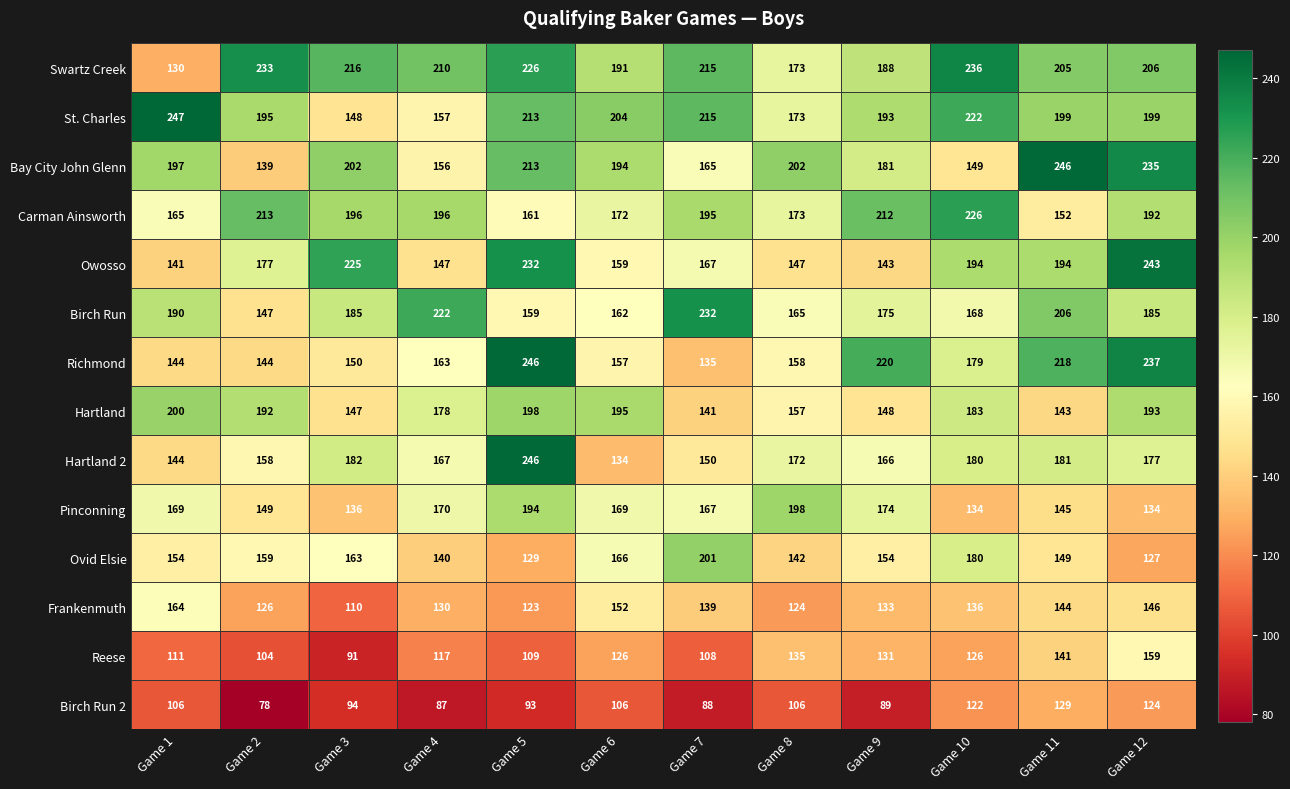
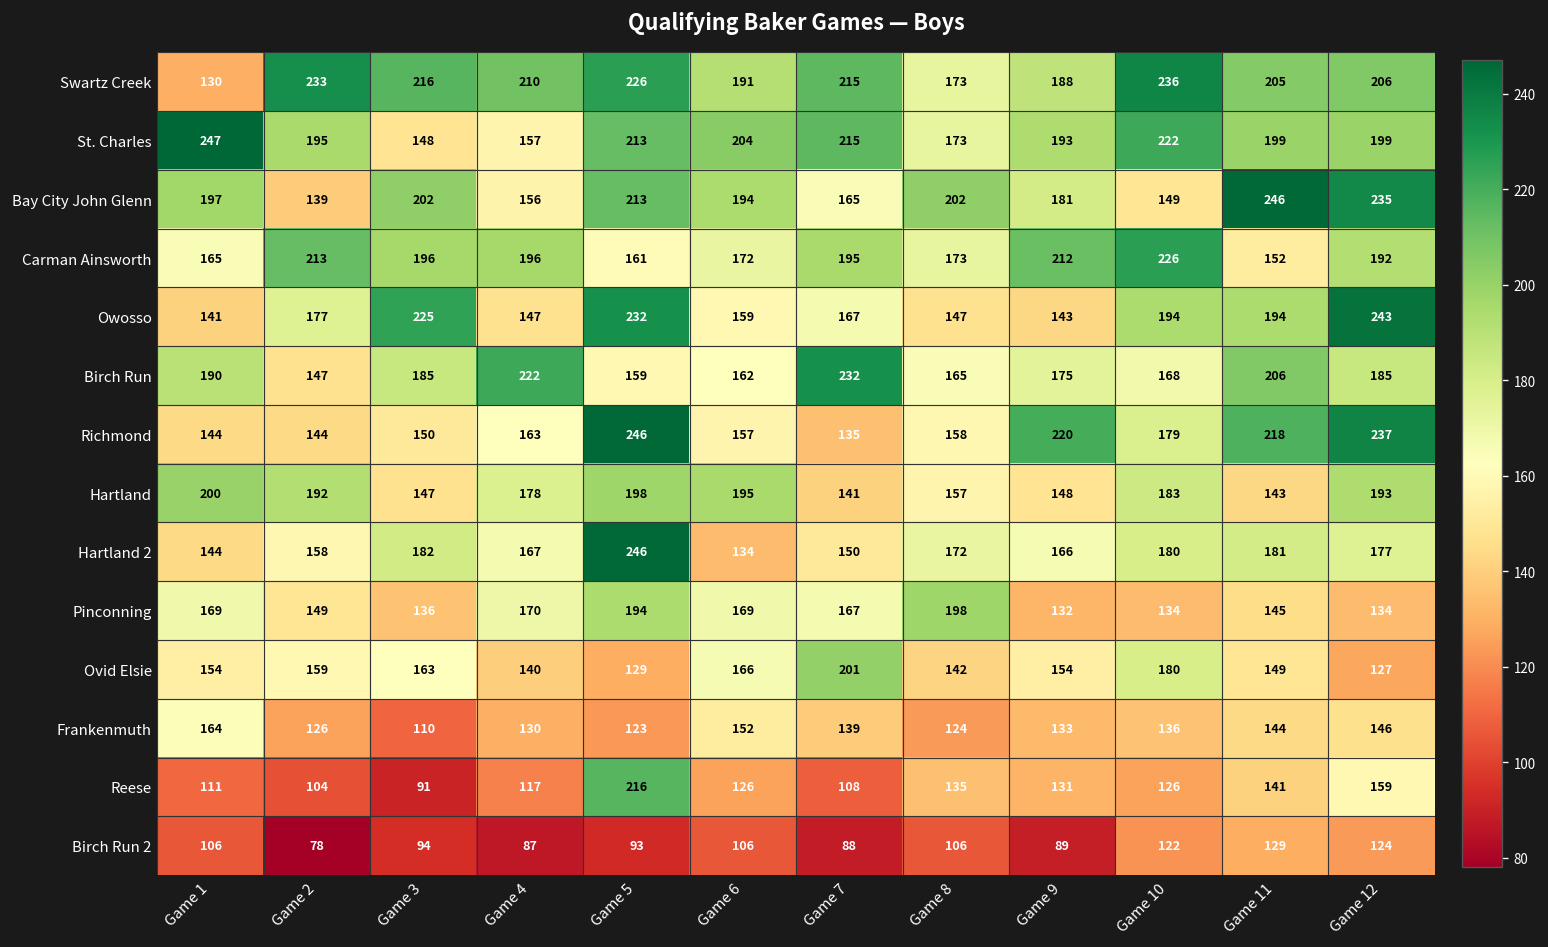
Pinconning, Game 9: 174 -> 132
Reese, Game 5: 109 -> 216
